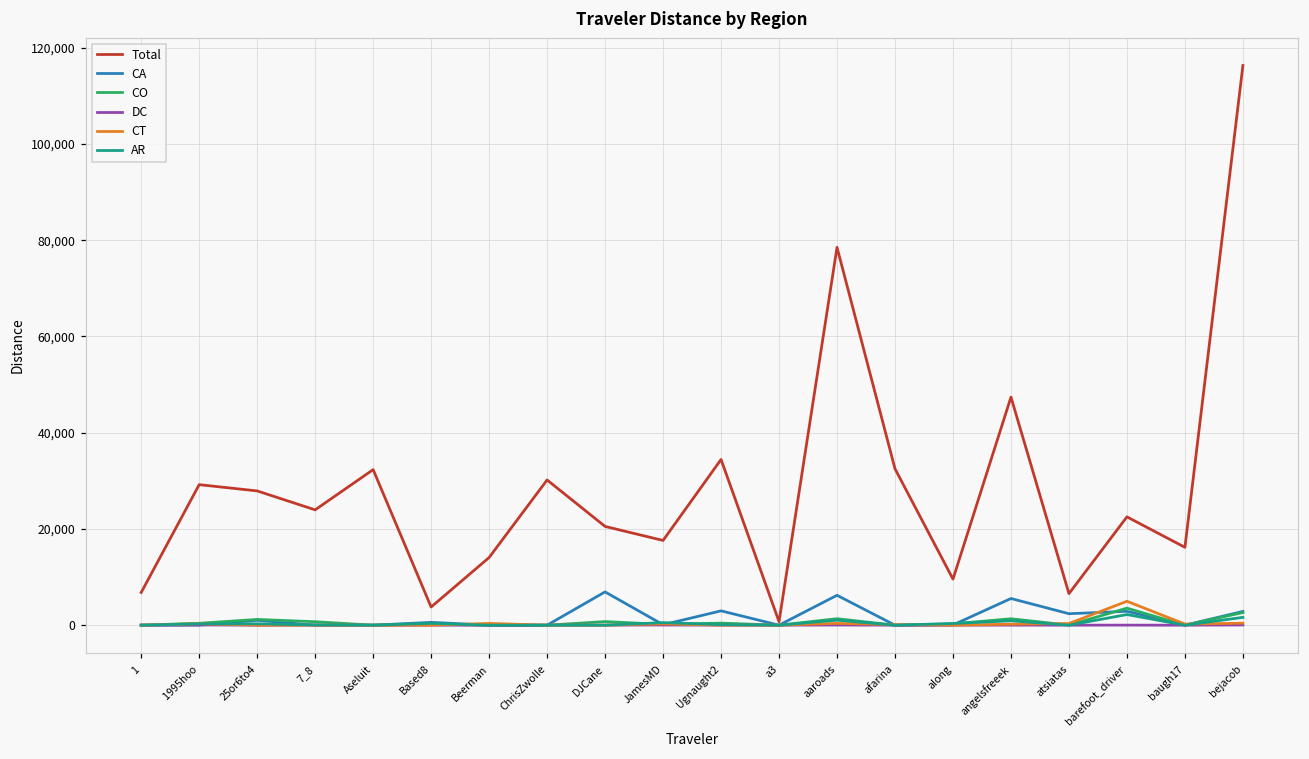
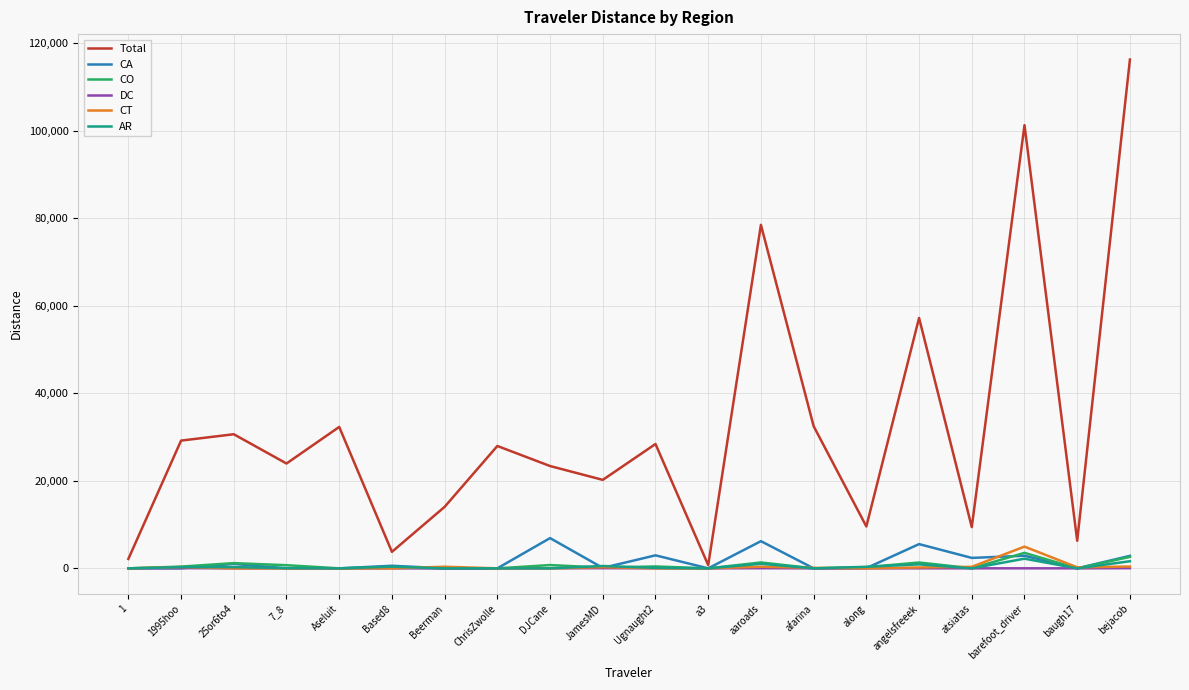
Total, 1: 7,000 -> 2,000
Total, 25or6to4: 28,000 -> 31,000
Total, ChrisZwolle: 30,000 -> 28,000
Total, DJCane: 21,000 -> 23,000
Total, JamesMD: 18,000 -> 20,000
Total, Ugnaught2: 34,000 -> 28,000
Total, angelsfreeek: 47,000 -> 57,000
Total, atsiatas: 7,000 -> 9,000
Total, barefoot_driver: 23,000 -> 101,000
Total, baugh17: 16,000 -> 6,000
